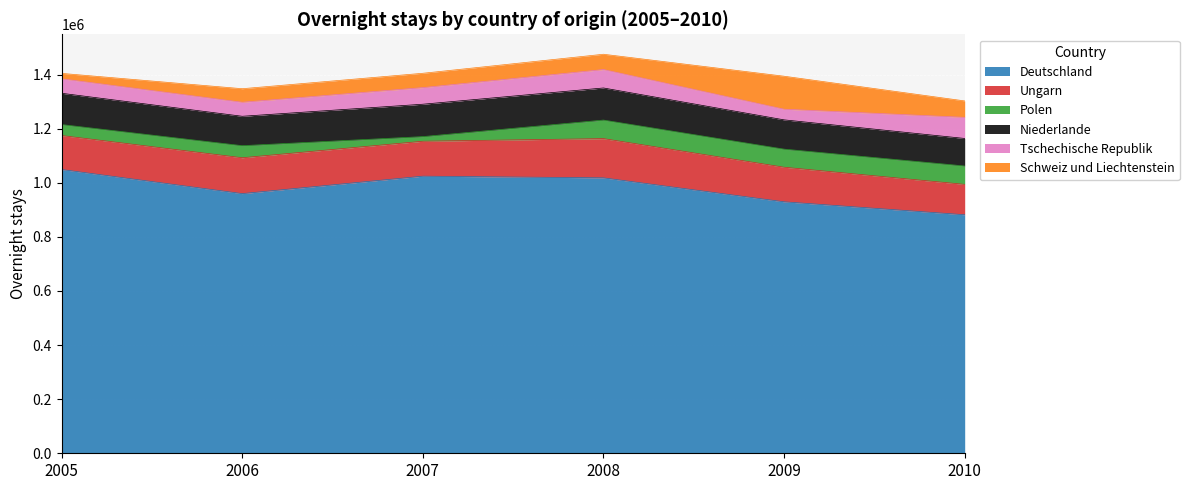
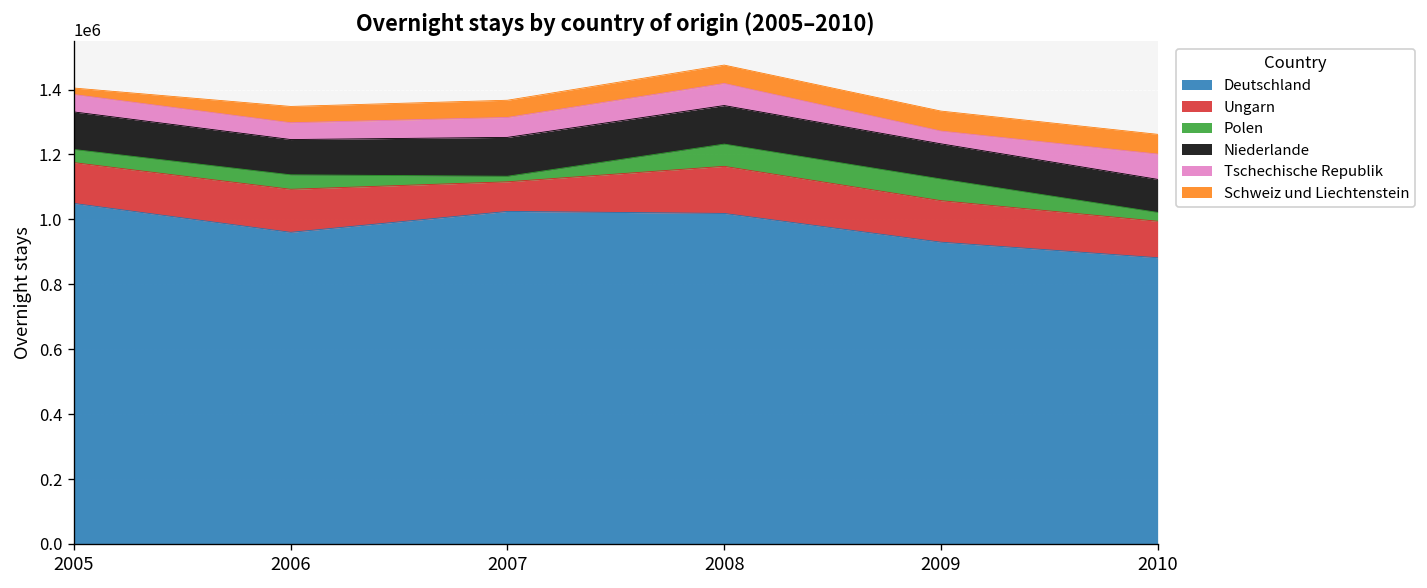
Ungarn, 2007: 130000 -> 90000
Schweiz und Liechtenstein, 2009: 120000 -> 60000
Polen, 2010: 70000 -> 30000
